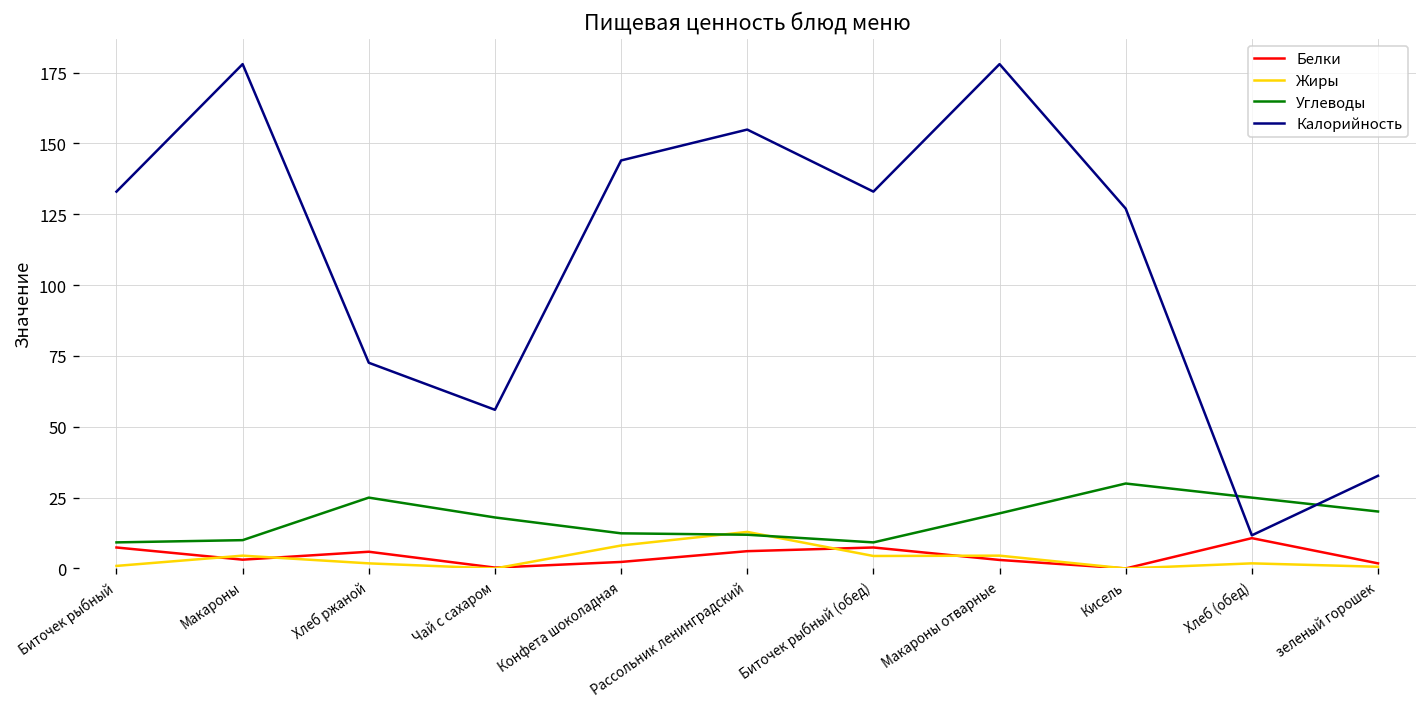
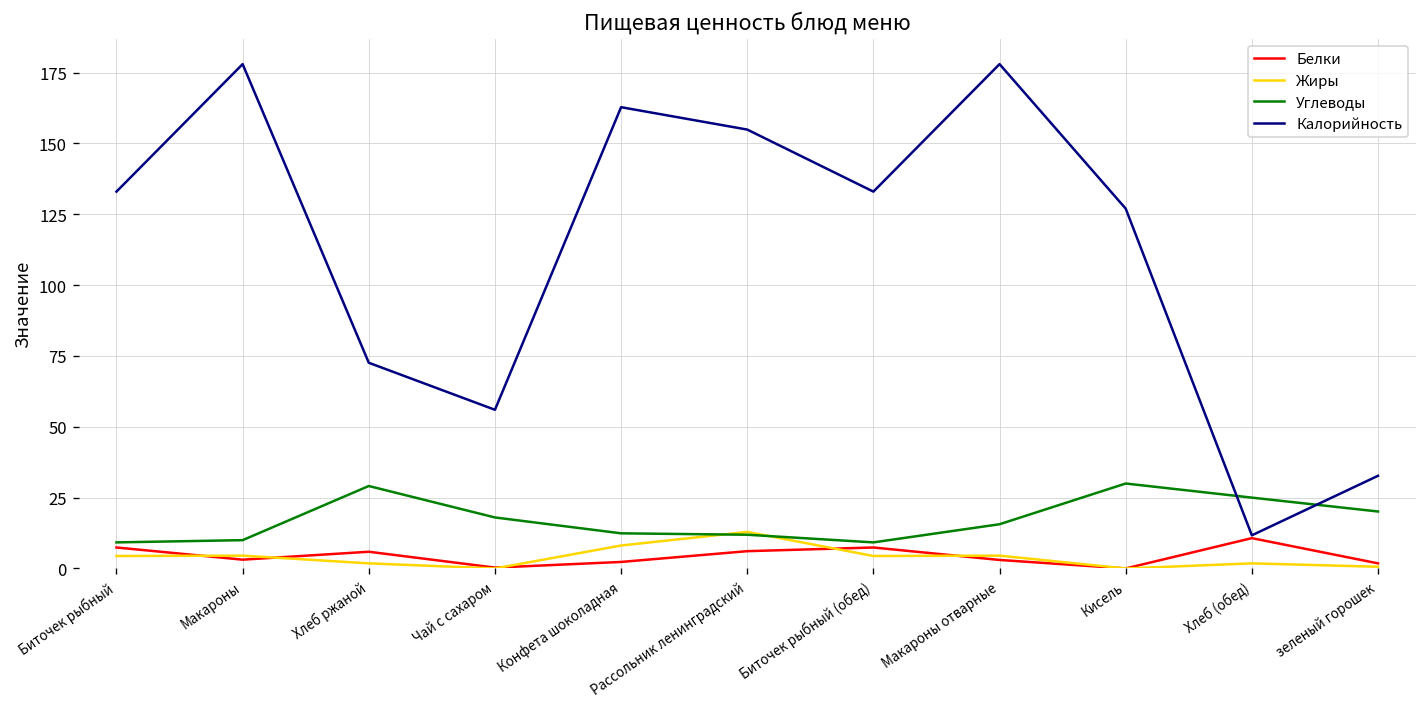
Жиры, Биточек рыбный: 1 -> 4
Углеводы, Хлеб ржаной: 25 -> 29
Калорийность, Конфета шоколадная: 144 -> 163
Углеводы, Макароны отварные: 19 -> 16
